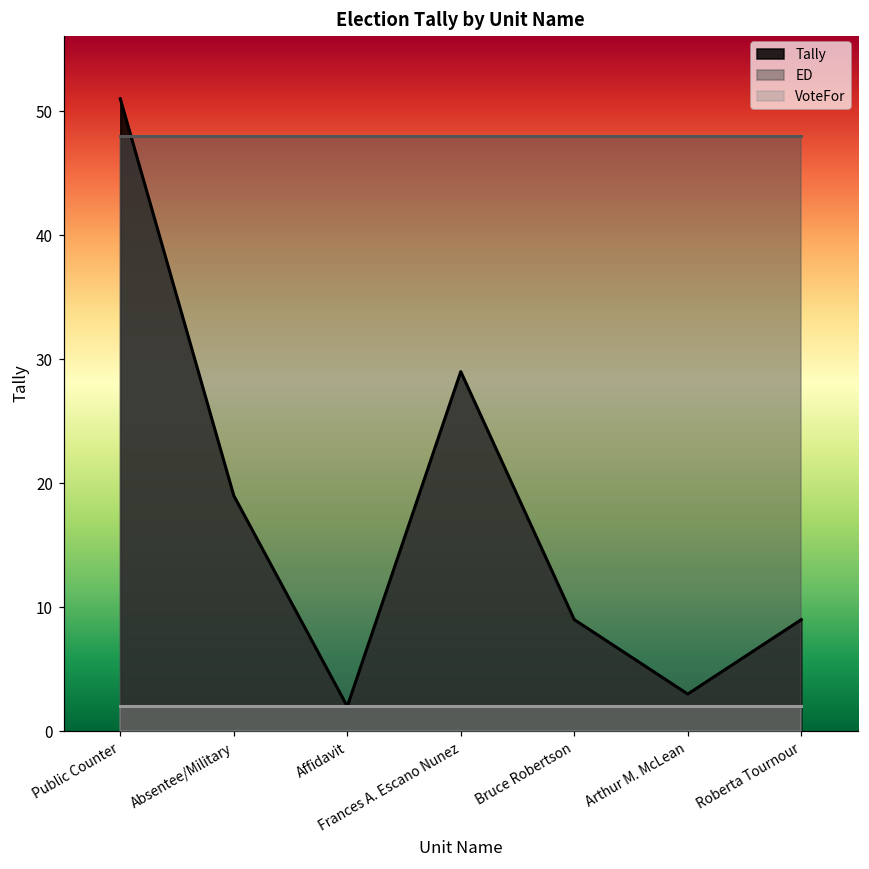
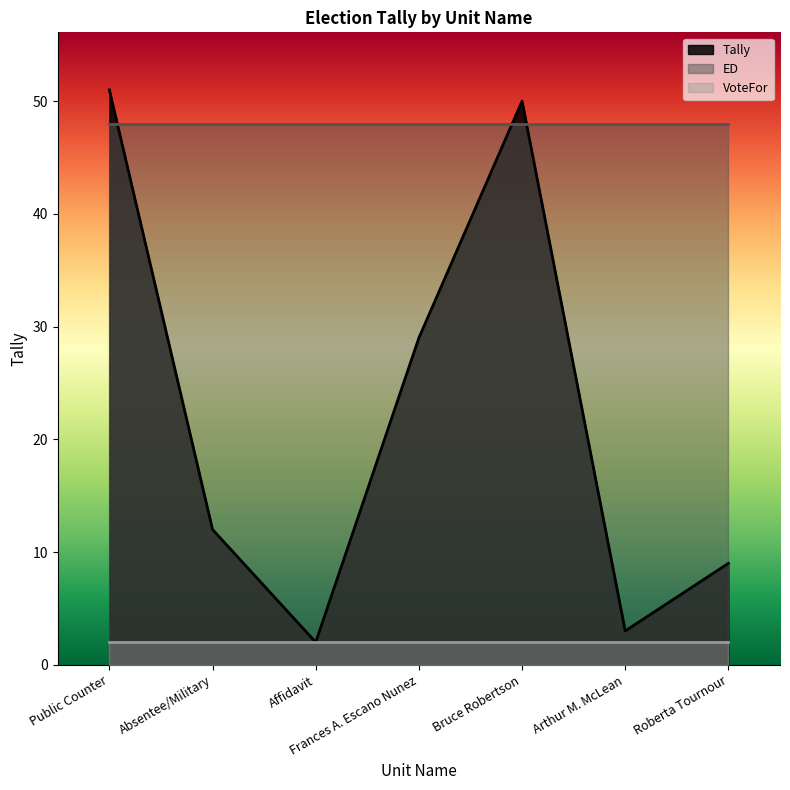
Tally, Absentee/Military: 19 -> 12
Tally, Bruce Robertson: 9 -> 50
